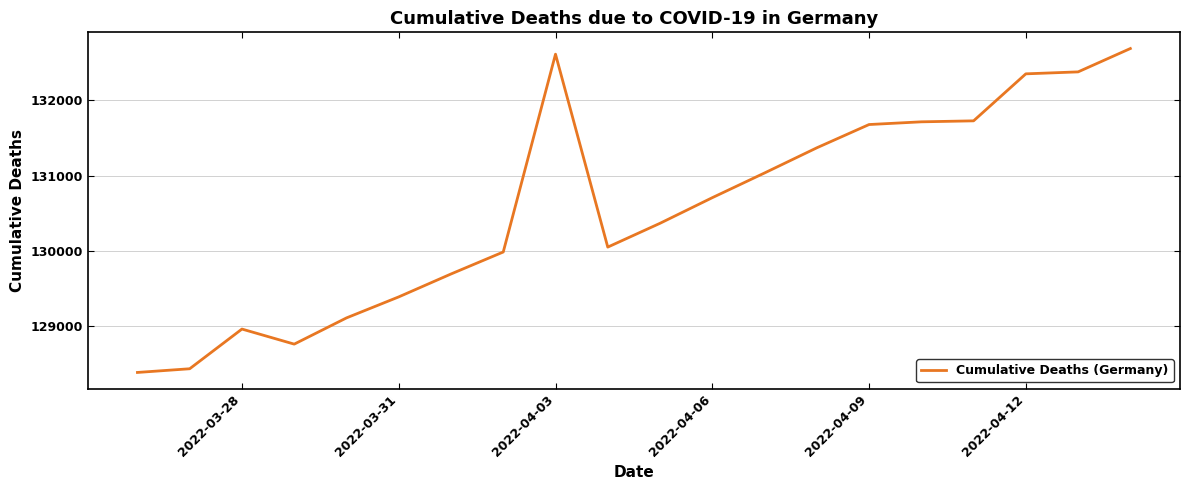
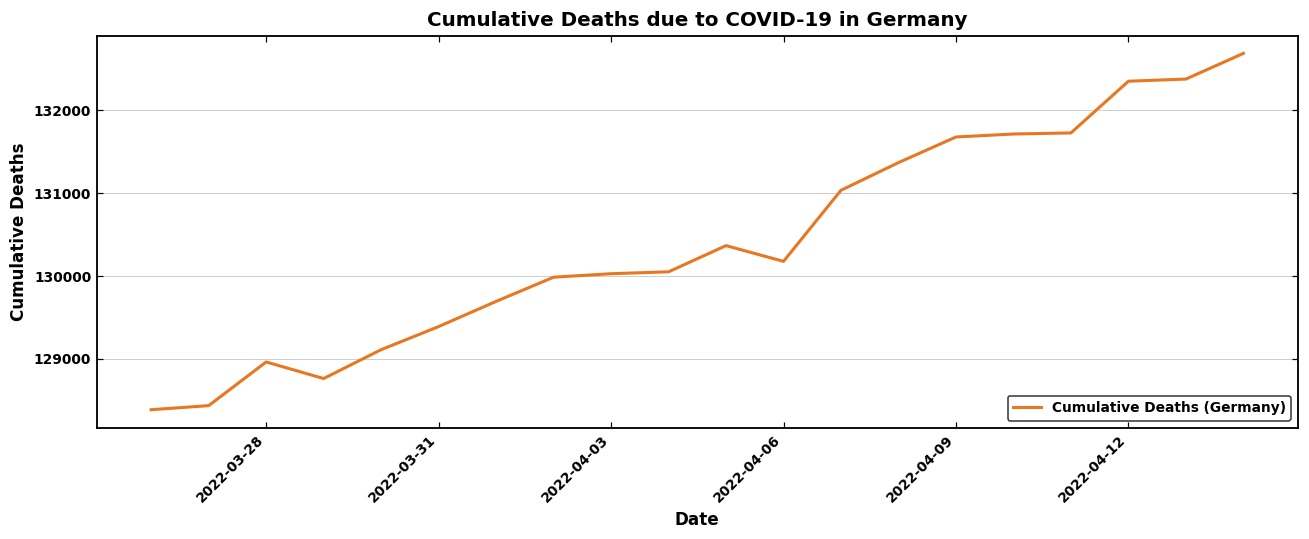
2022-04-03: 132600 -> 130000
2022-04-06: 130700 -> 130200
